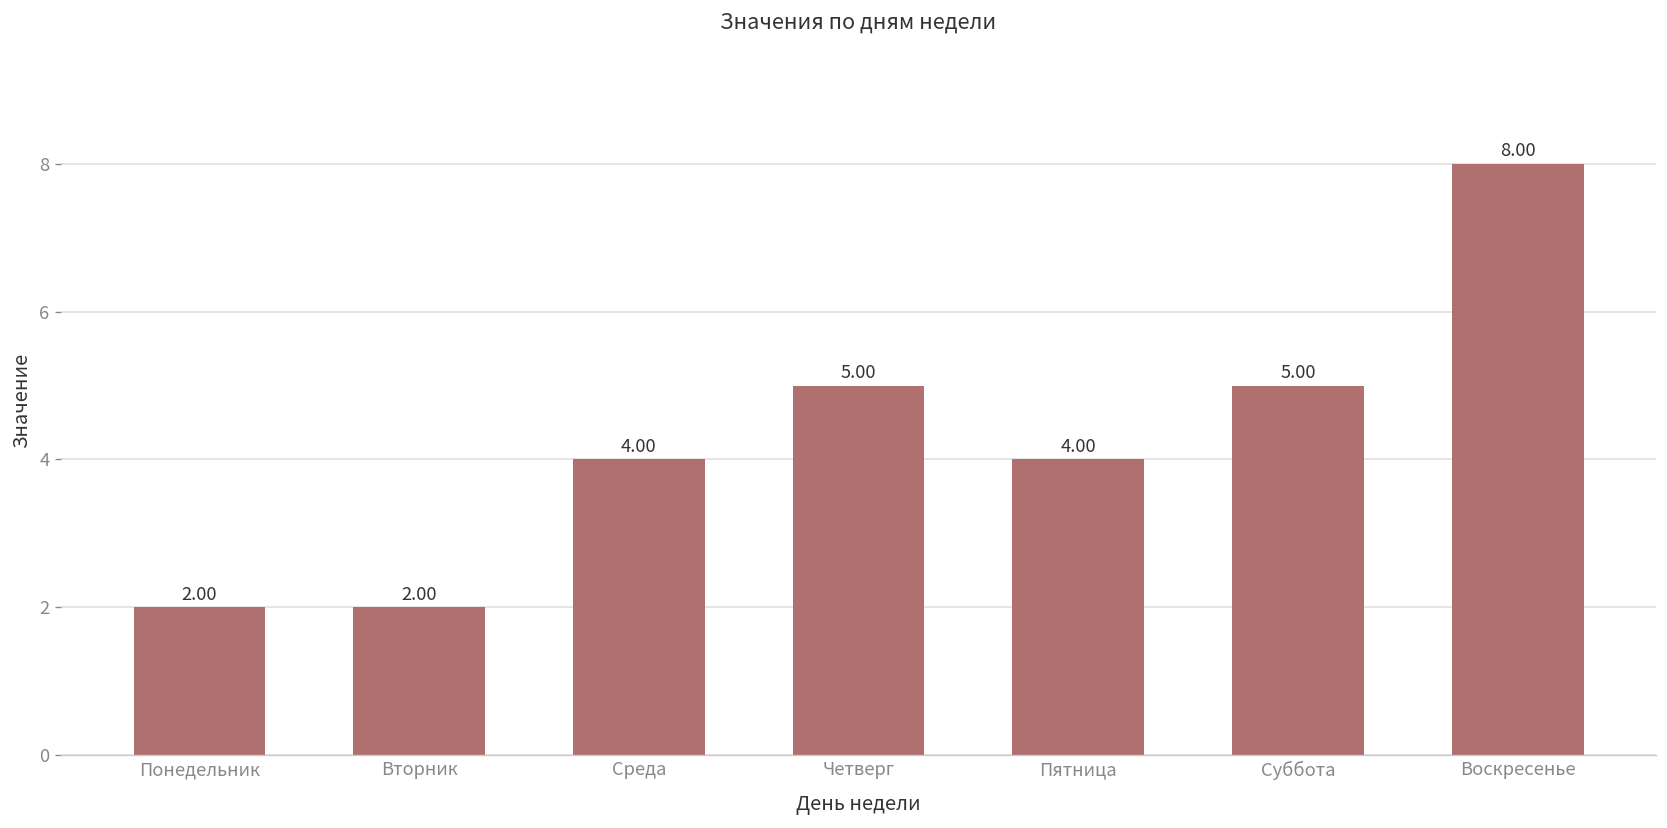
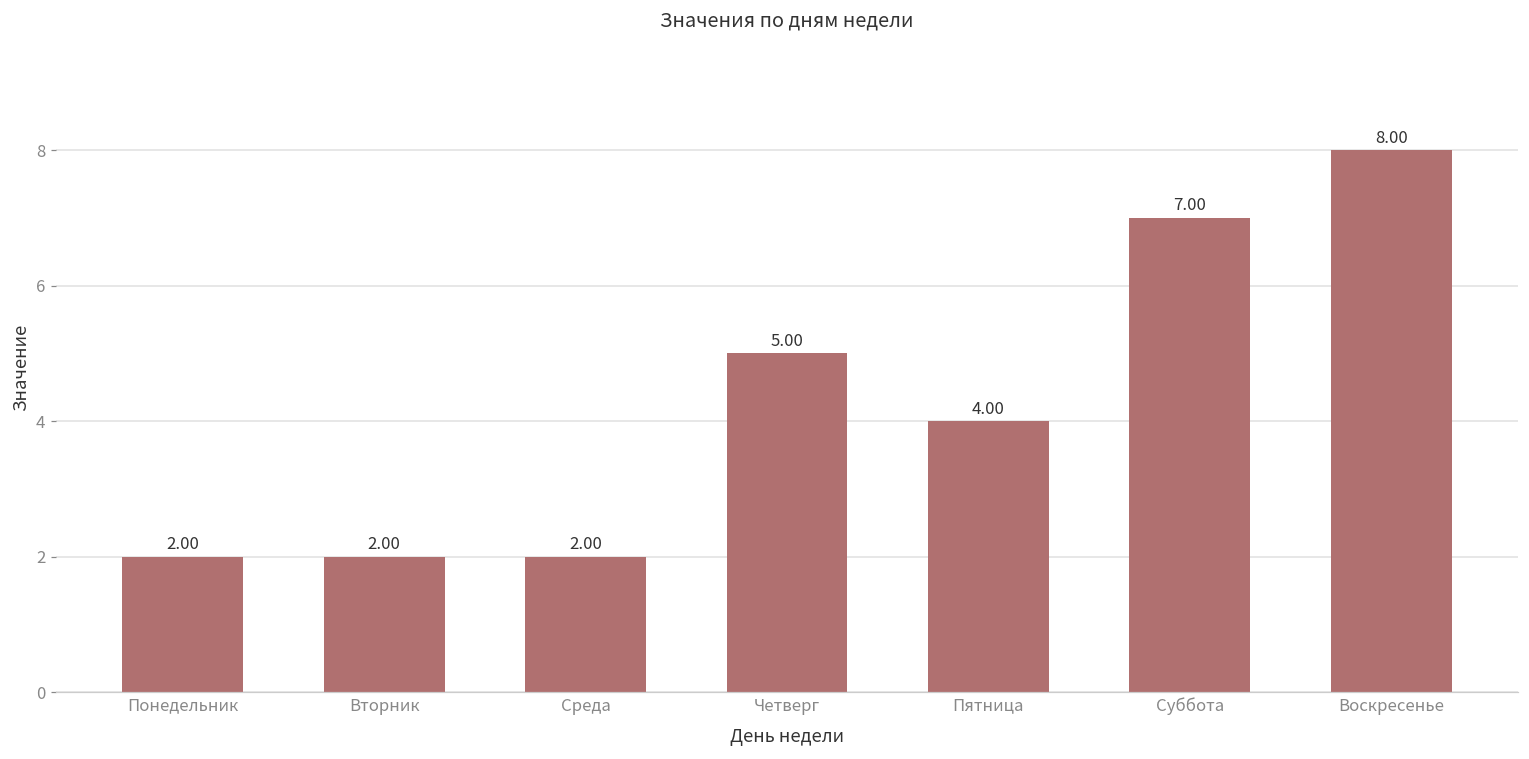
Среда: 4.00 -> 2.00
Суббота: 5.00 -> 7.00
